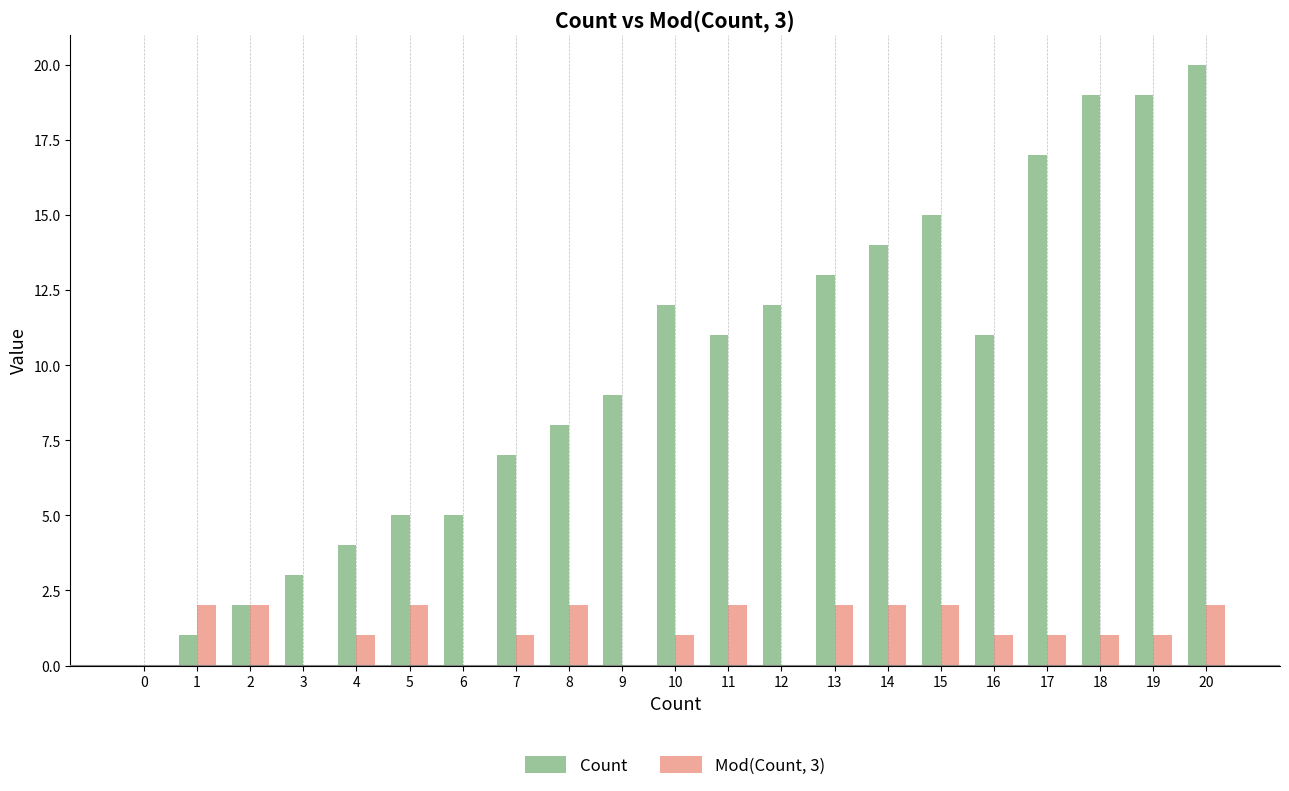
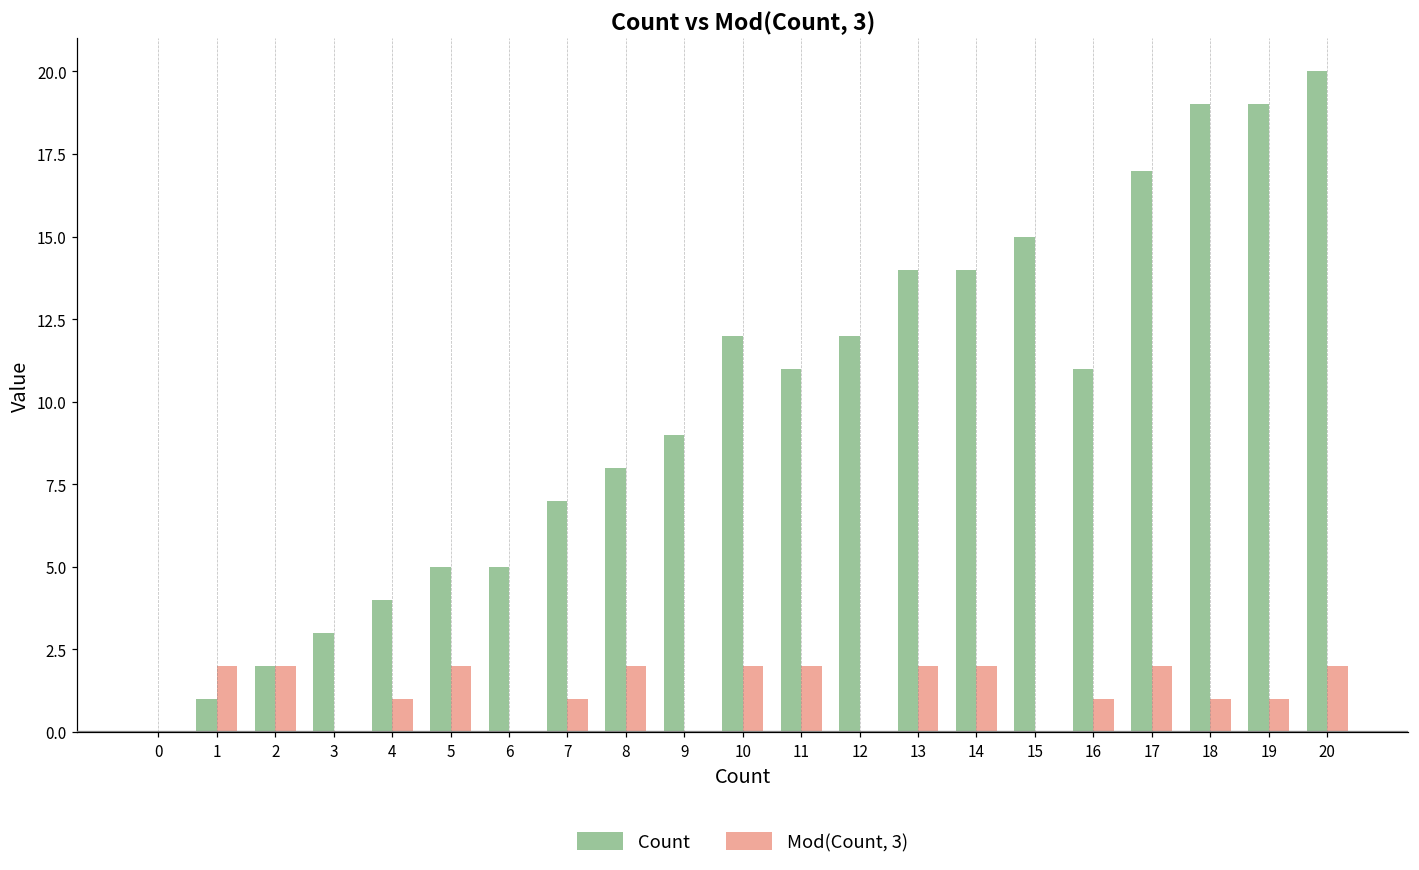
Mod(Count, 3), 10: 1 -> 2
Count, 13: 13 -> 14
Mod(Count, 3), 15: 2 -> 0
Mod(Count, 3), 17: 1 -> 2
